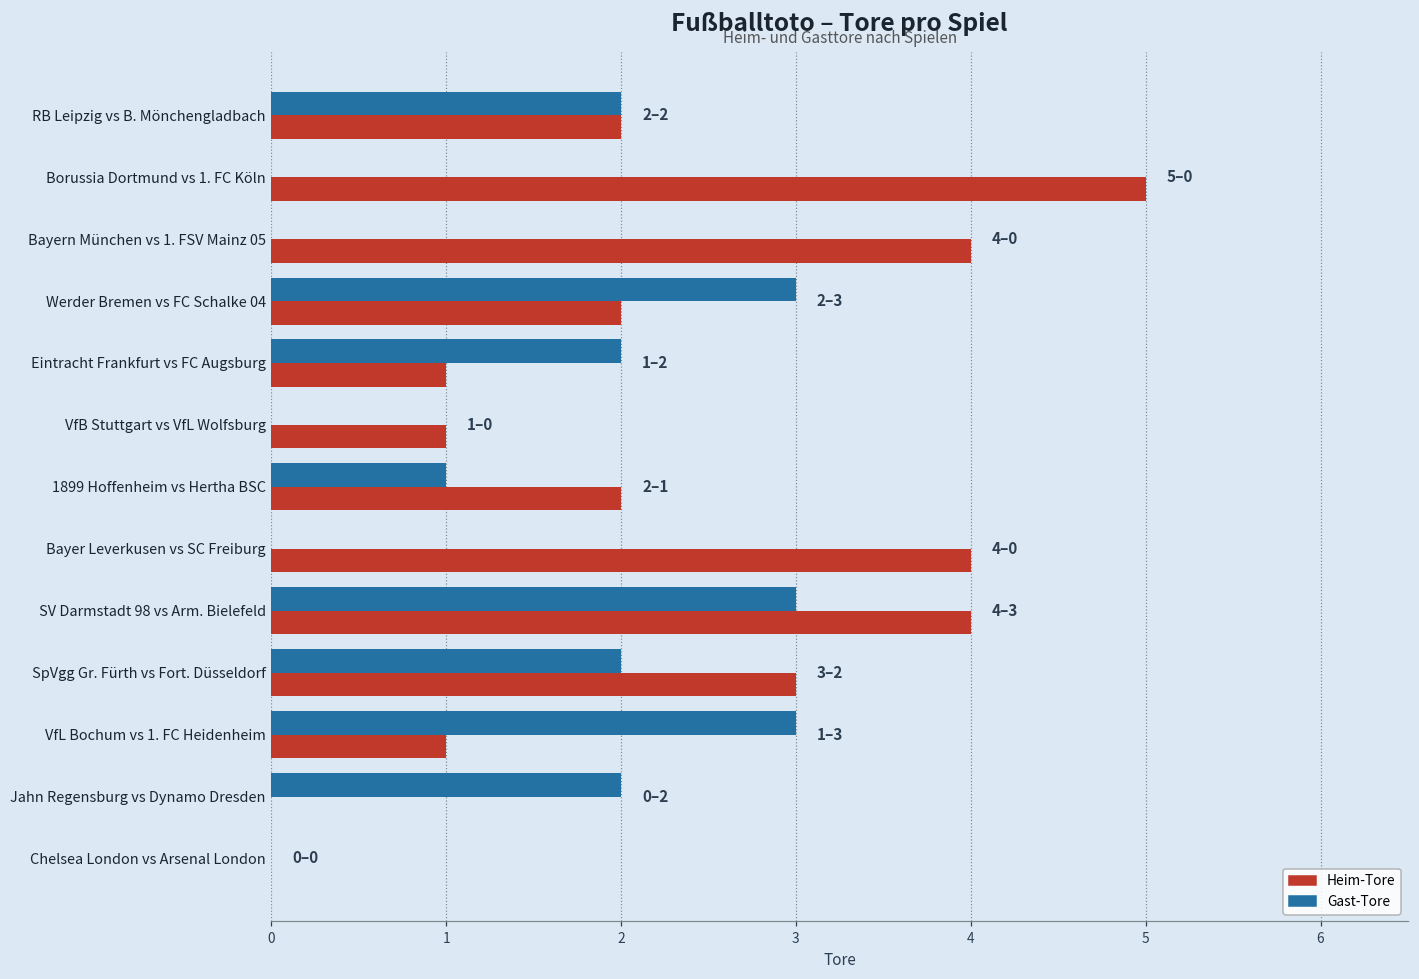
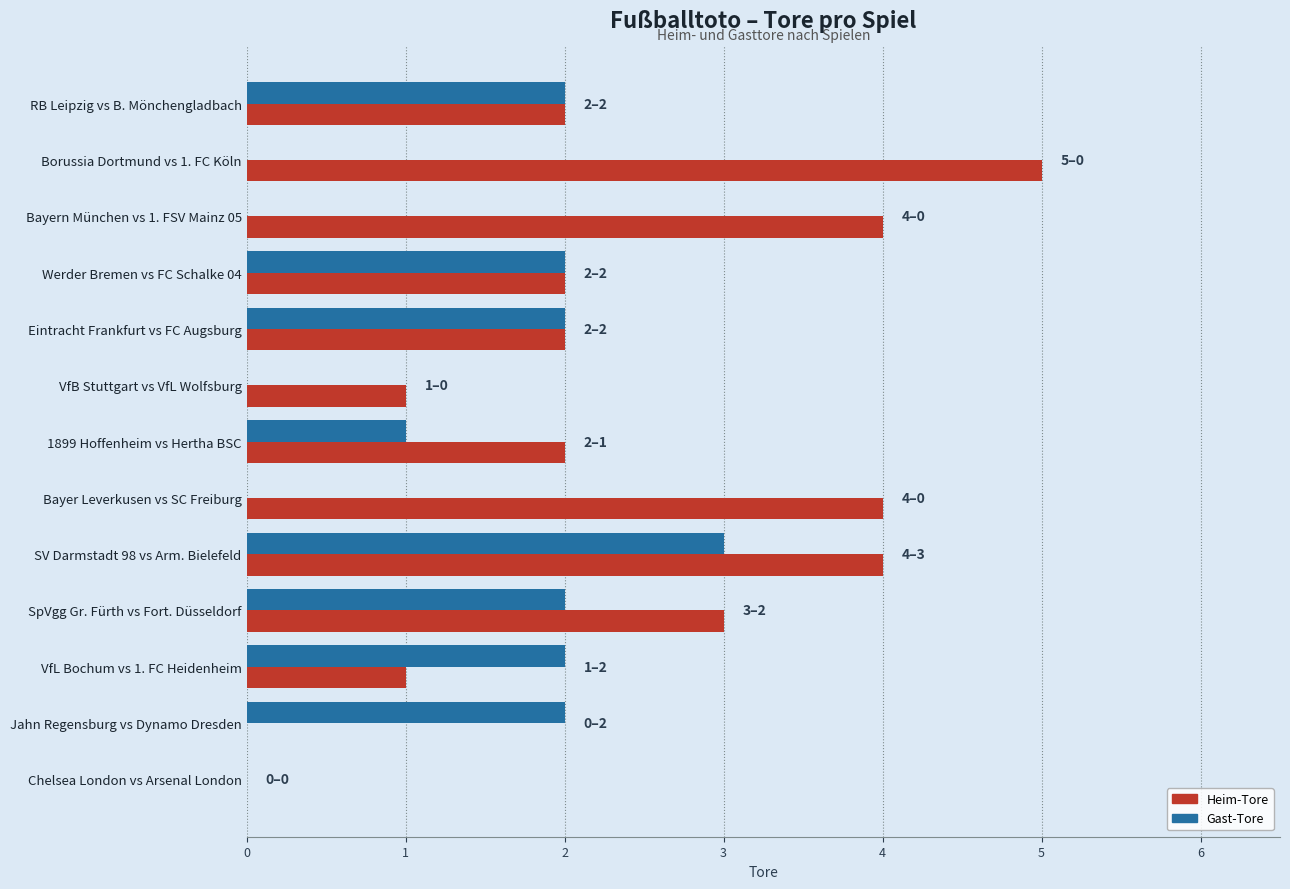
Gast-Tore, Werder Bremen vs FC Schalke 04: 3 -> 2
Heim-Tore, Eintracht Frankfurt vs FC Augsburg: 1 -> 2
Gast-Tore, VfL Bochum vs 1. FC Heidenheim: 3 -> 2
